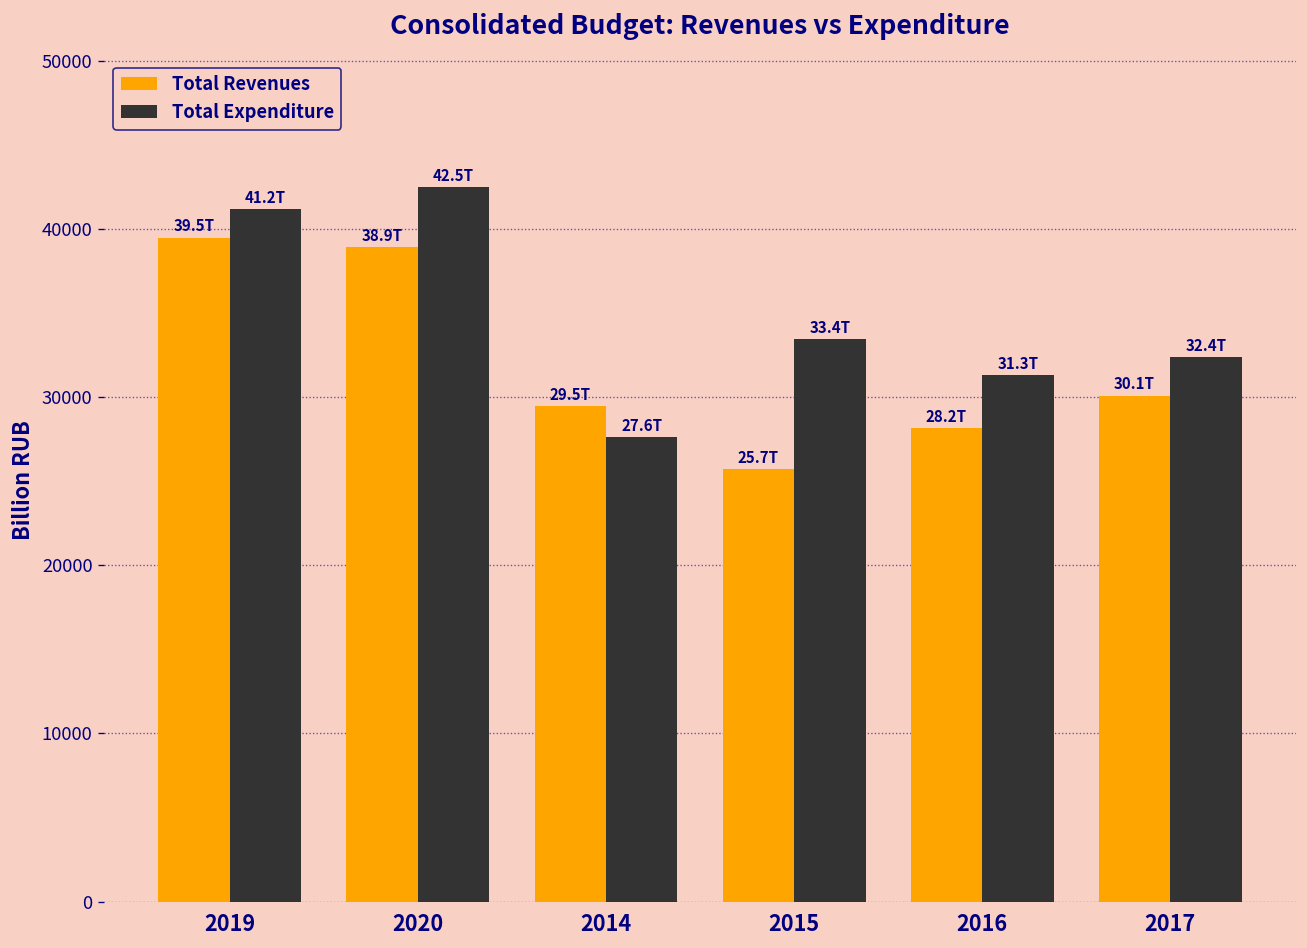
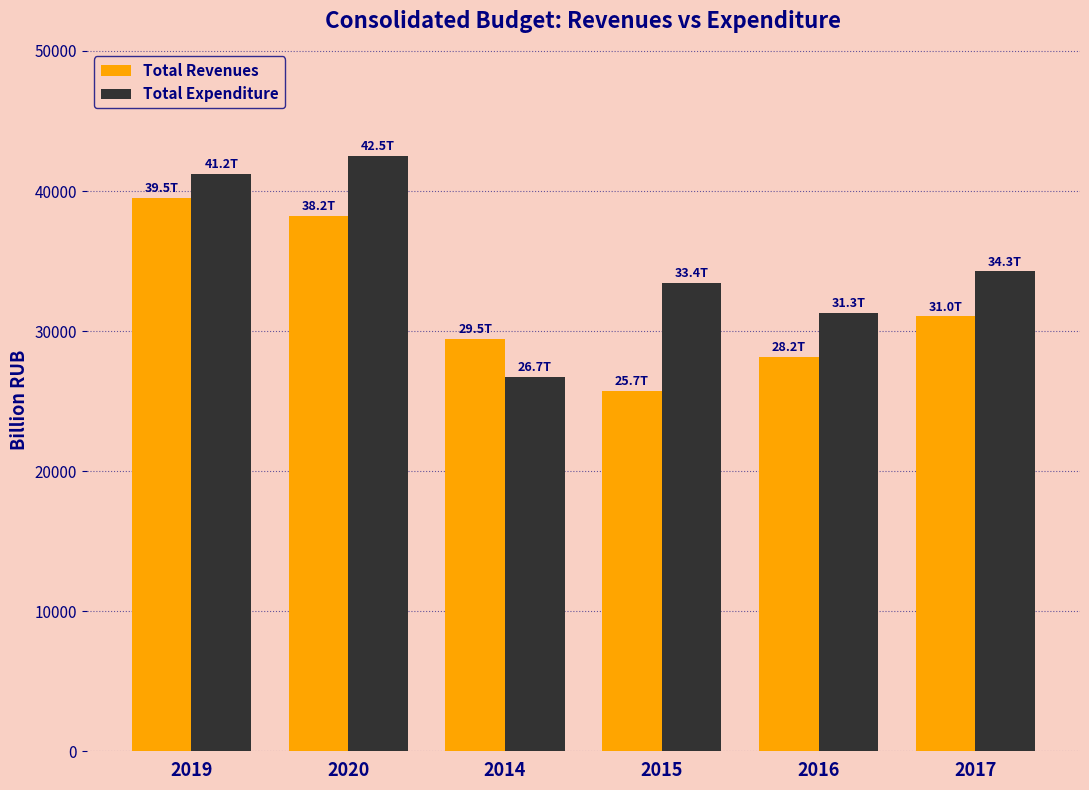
Total Revenues, 2020: 38.9T -> 38.2T
Total Expenditure, 2014: 27.6T -> 26.7T
Total Revenues, 2017: 30.1T -> 31.0T
Total Expenditure, 2017: 32.4T -> 34.3T
